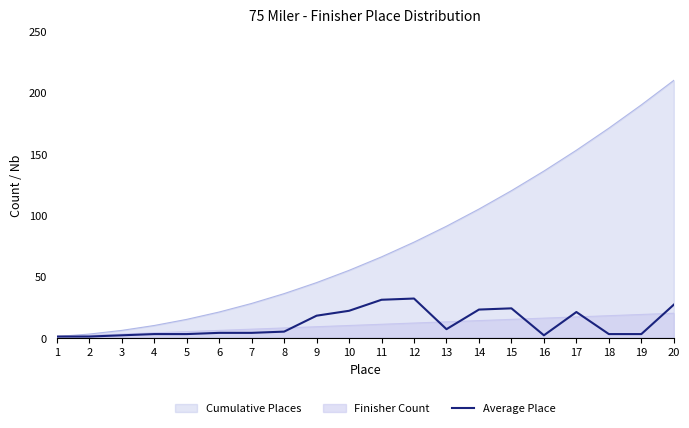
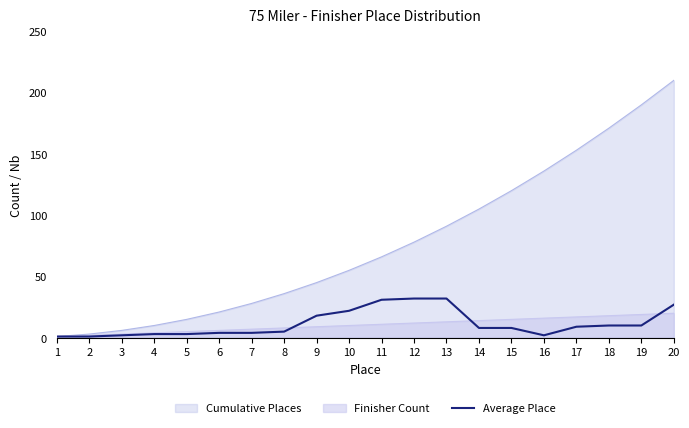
Average Place, 13: 7 -> 32
Average Place, 14: 23 -> 8
Average Place, 15: 24 -> 8
Average Place, 17: 21 -> 9
Average Place, 18: 3 -> 10
Average Place, 19: 3 -> 10
